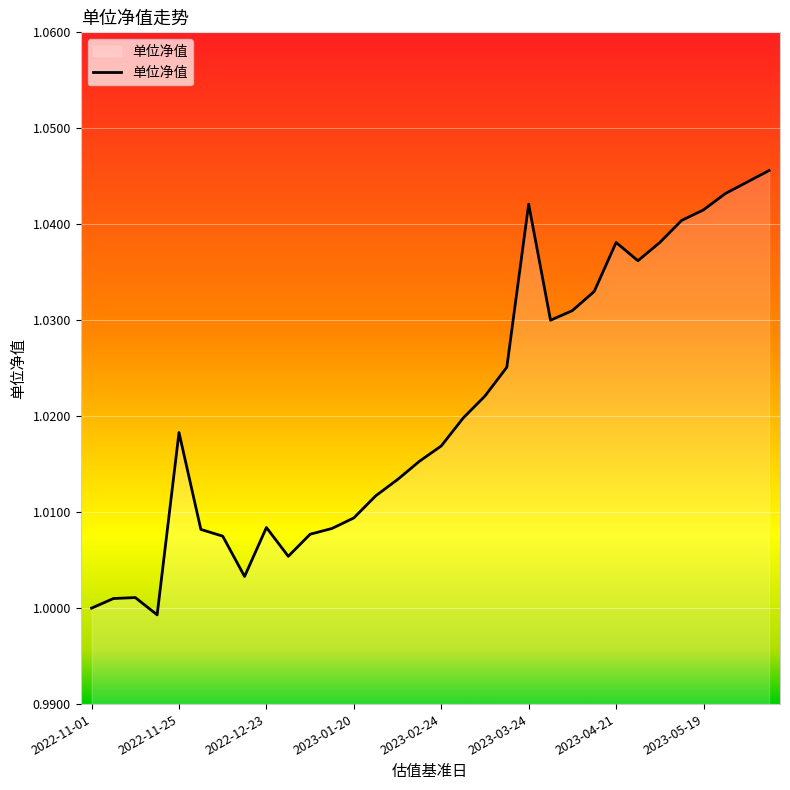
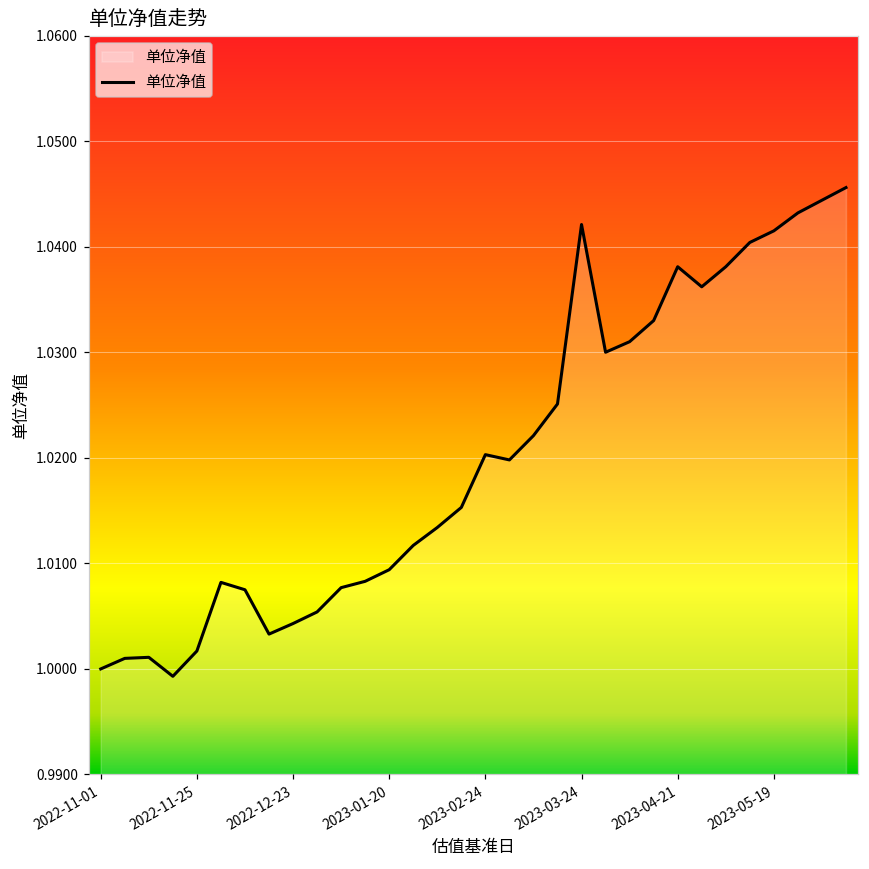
2022-11-25: 1.018 -> 1.002
2022-12-23: 1.008 -> 1.004
2023-02-24: 1.017 -> 1.020
